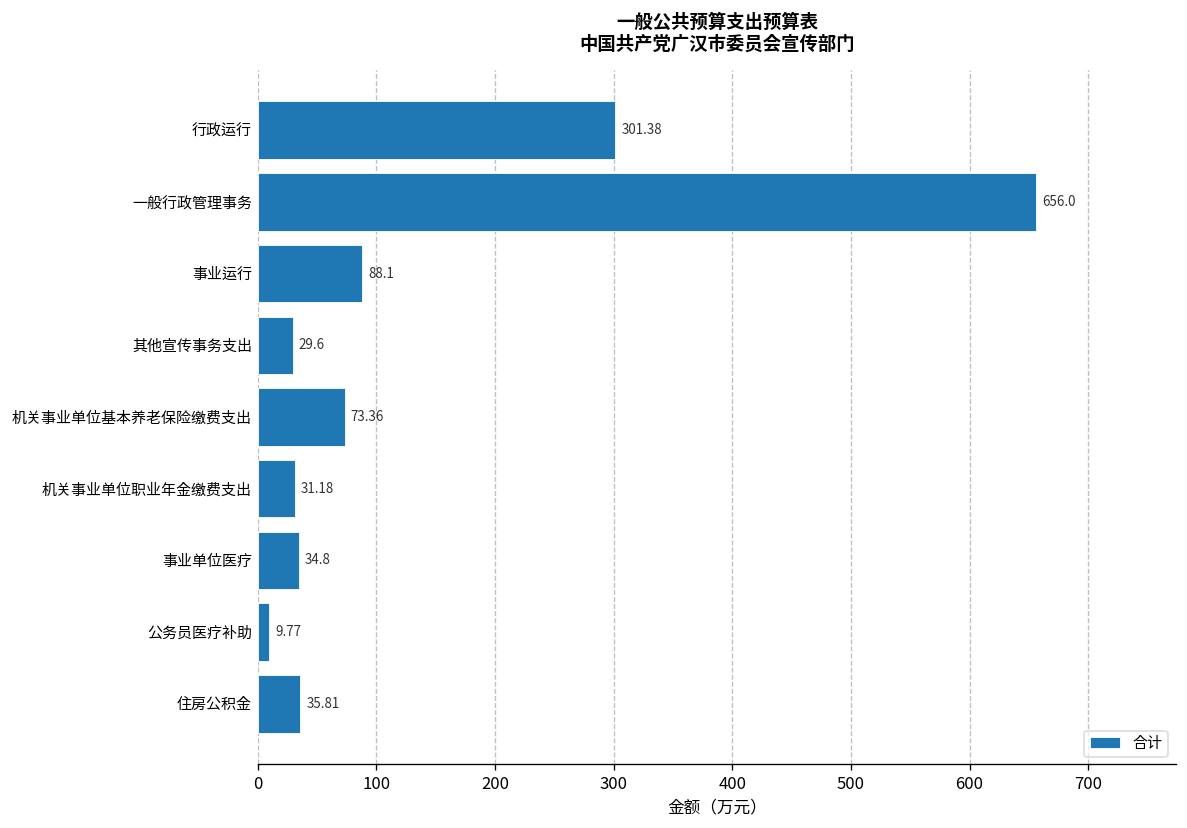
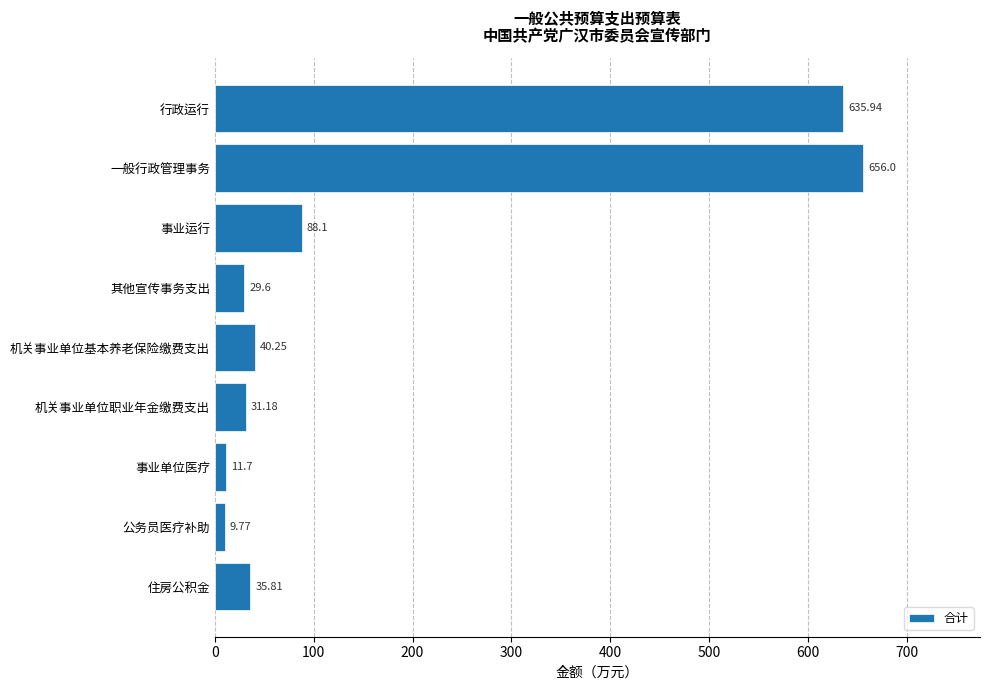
行政运行: 301.38 -> 635.94
机关事业单位基本养老保险缴费支出: 73.36 -> 40.25
事业单位医疗: 34.8 -> 11.7
